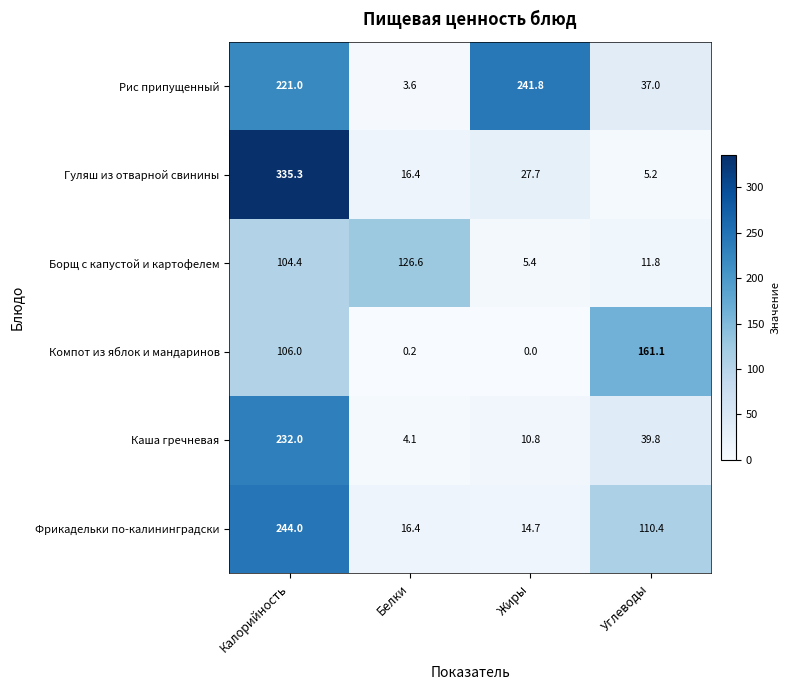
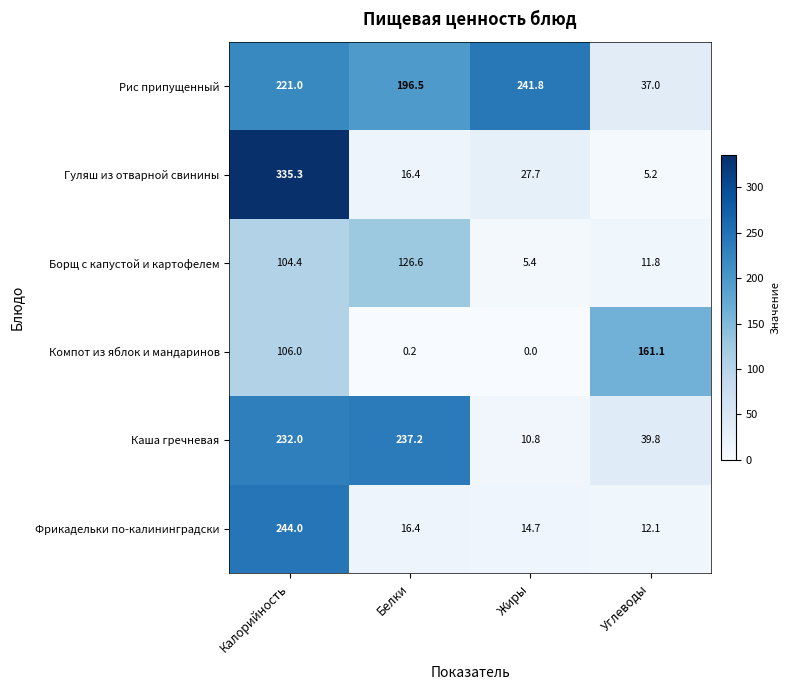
Рис припущенный, Белки: 3.6 -> 196.5
Каша гречневая, Белки: 4.1 -> 237.2
Фрикадельки по-калининградски, Углеводы: 110.4 -> 12.1
